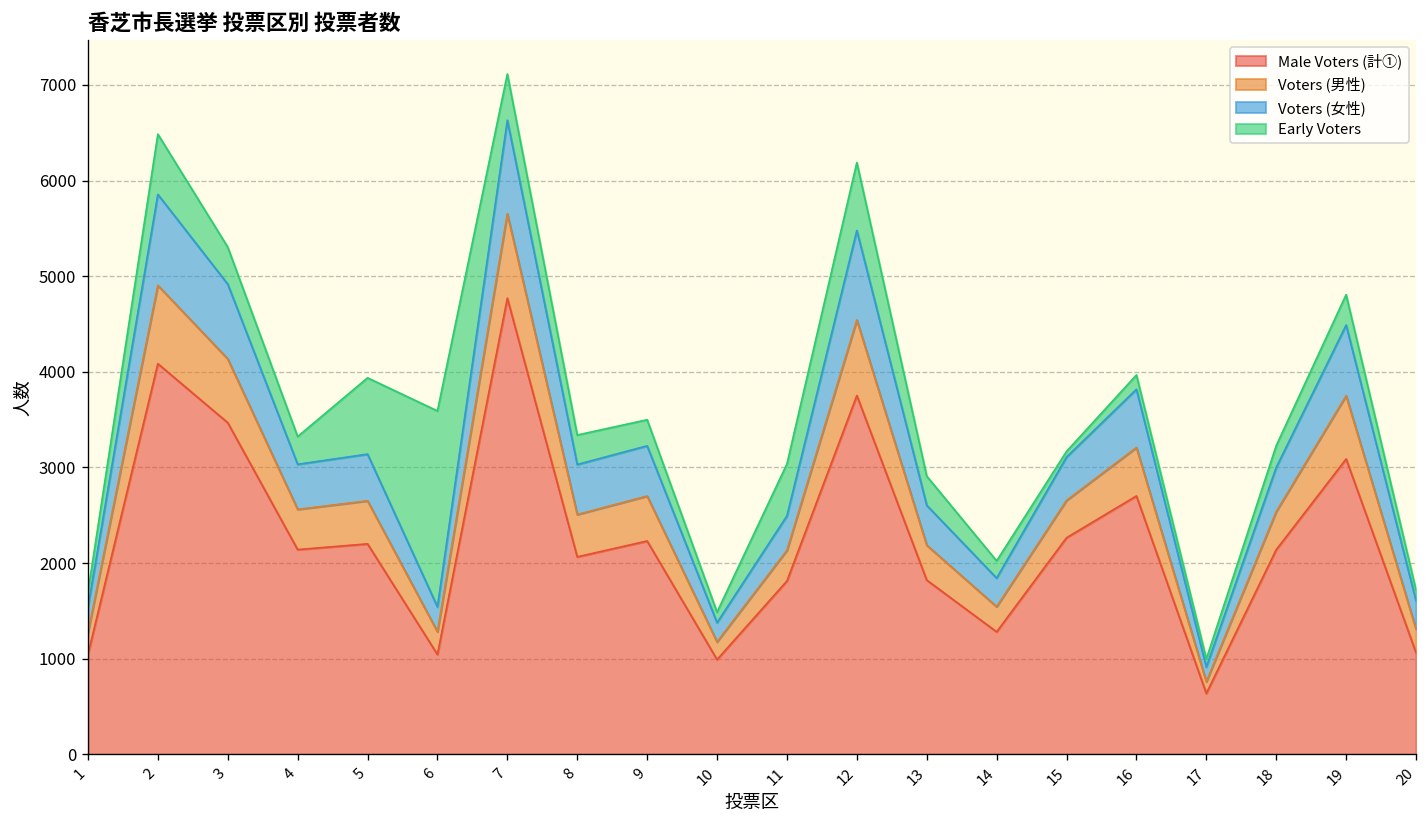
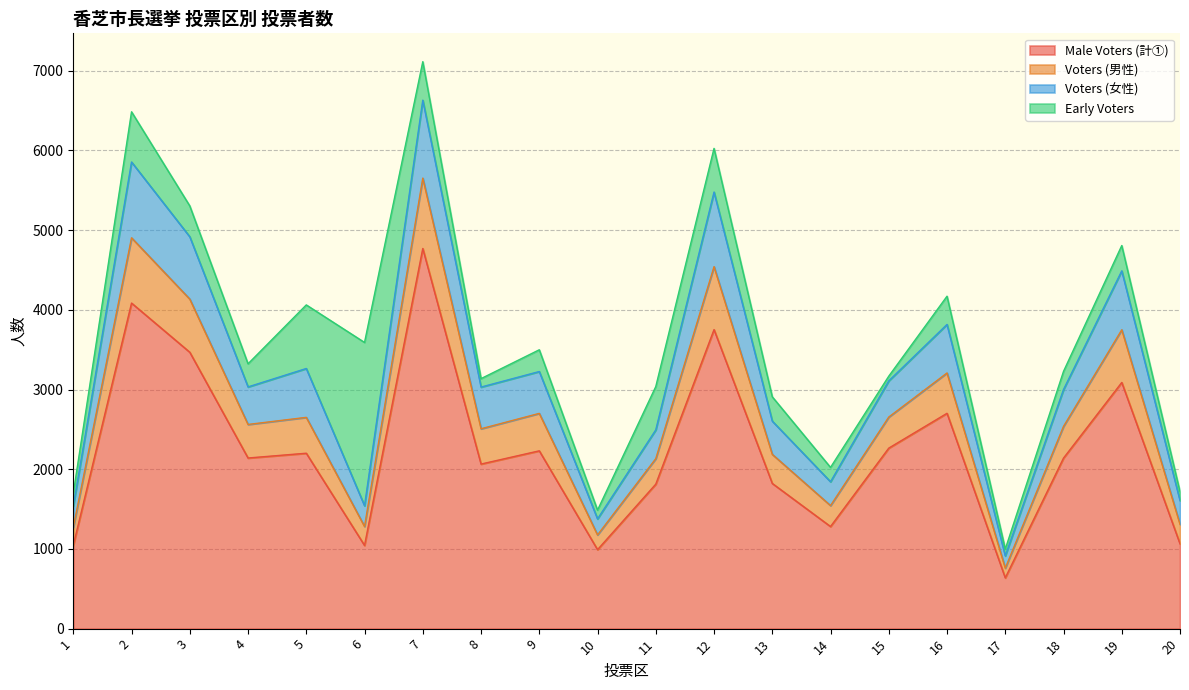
Voters (女性), 5: 500 -> 600
Early Voters, 8: 300 -> 100
Early Voters, 12: 700 -> 500
Early Voters, 16: 200 -> 400
